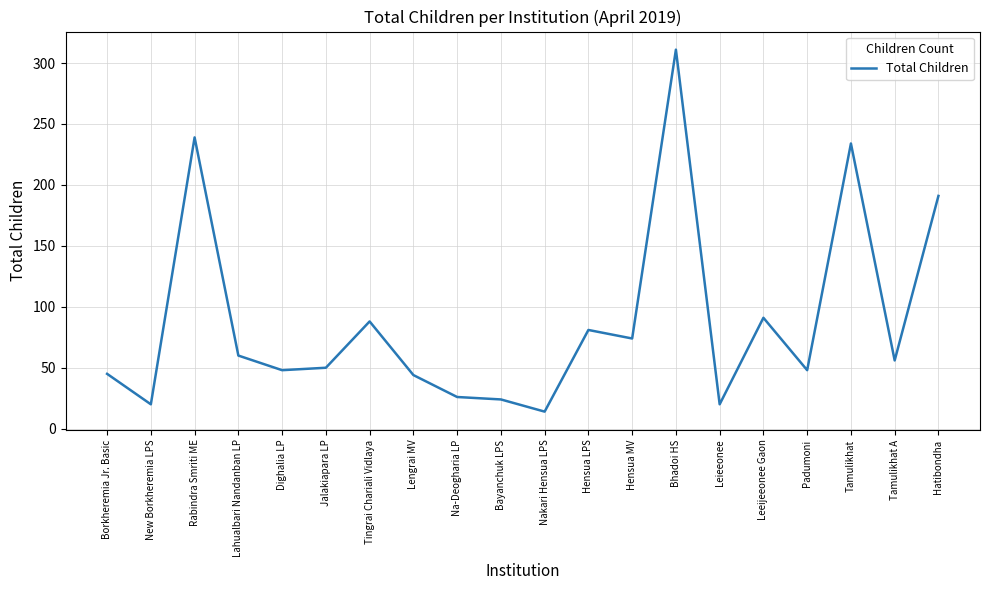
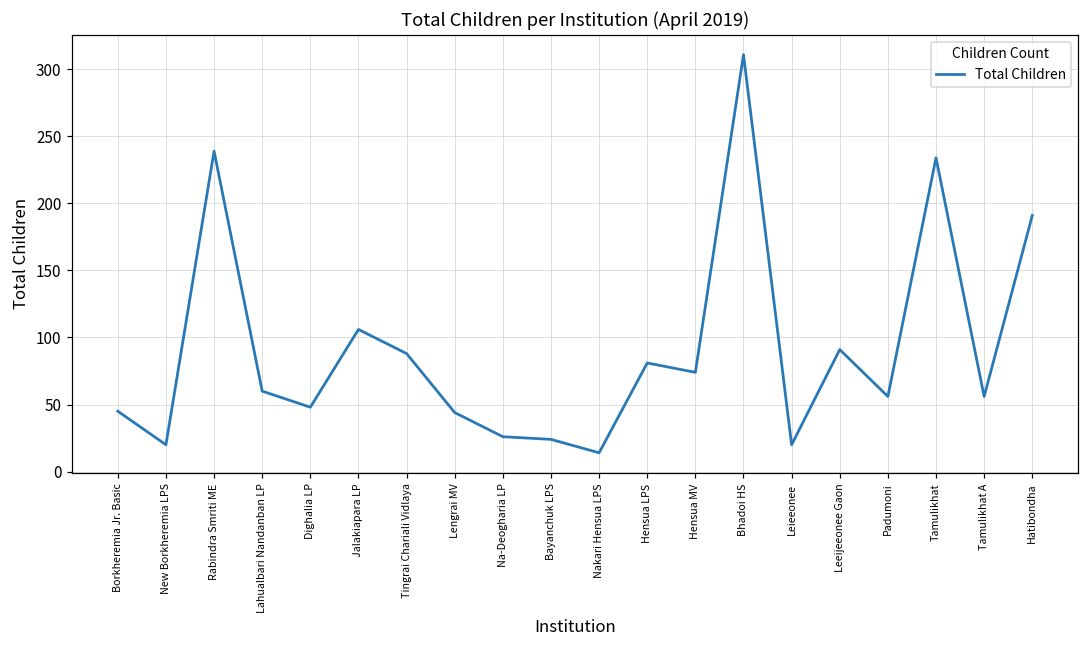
Jalakiapara LP: 50 -> 106
Padumoni: 48 -> 56
